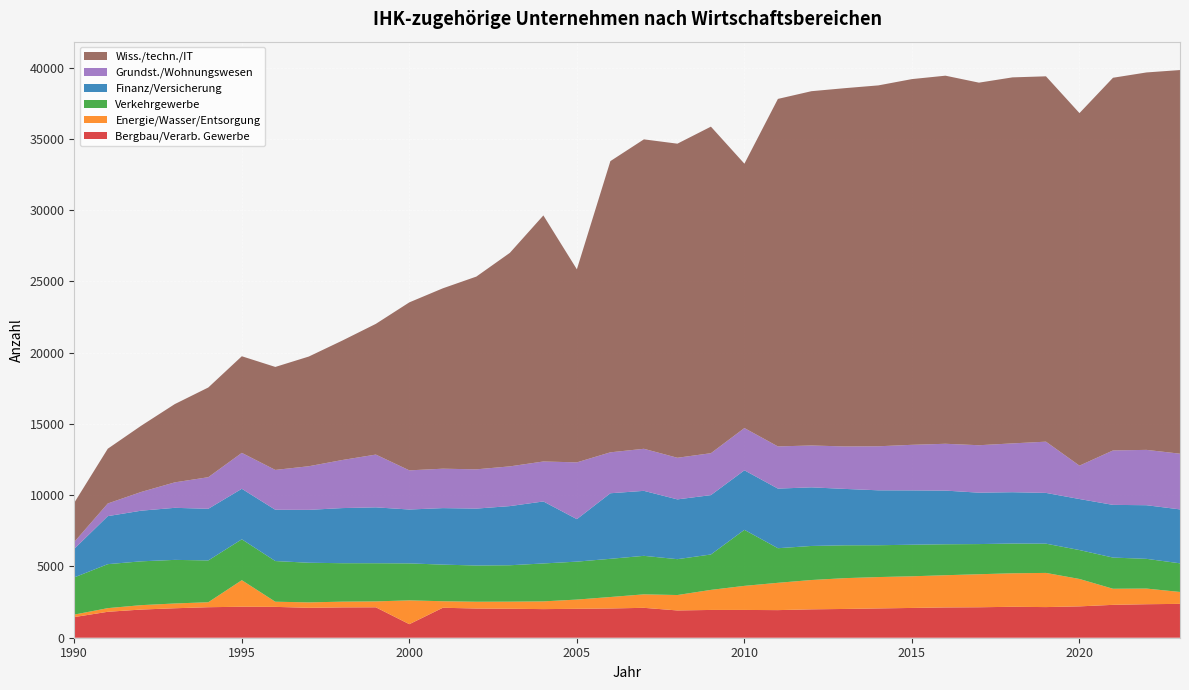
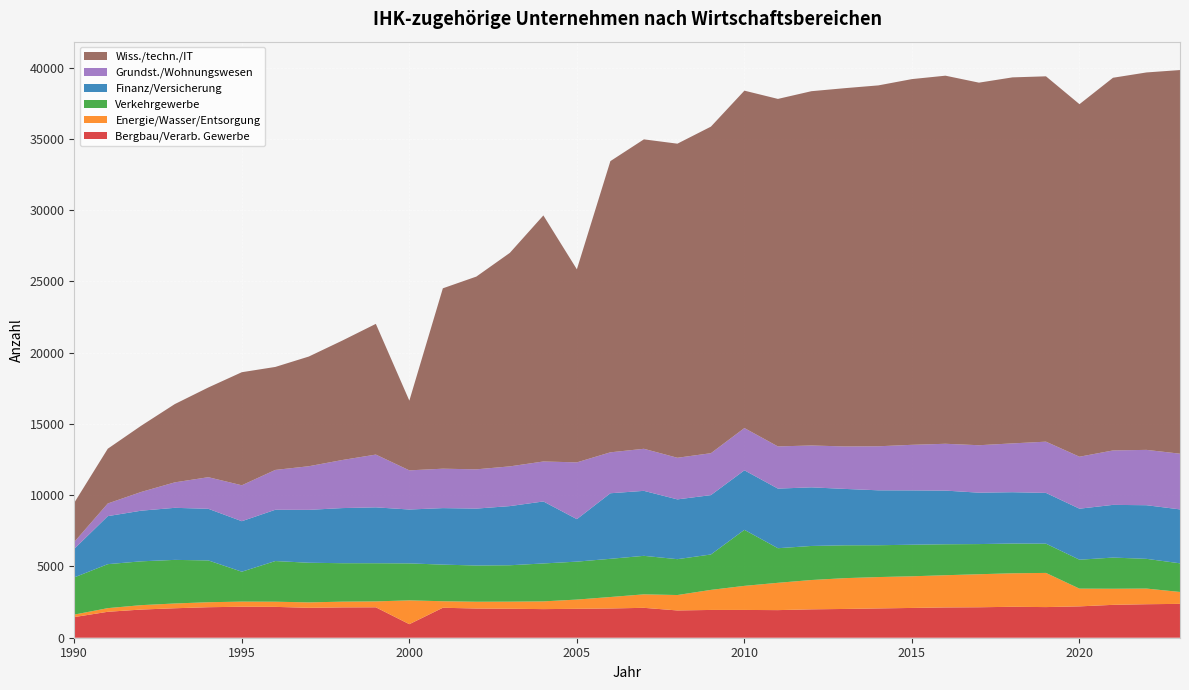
Energie/Wasser/Entsorgung, 1995: 1900 -> 400
Verkehrgewerbe, 1995: 2900 -> 2100
Wiss./techn./IT, 1995: 6800 -> 7900
Wiss./techn./IT, 2000: 11800 -> 4900
Wiss./techn./IT, 2010: 18600 -> 23700
Energie/Wasser/Entsorgung, 2020: 1900 -> 1200
Grundst./Wohnungswesen, 2020: 2300 -> 3600
